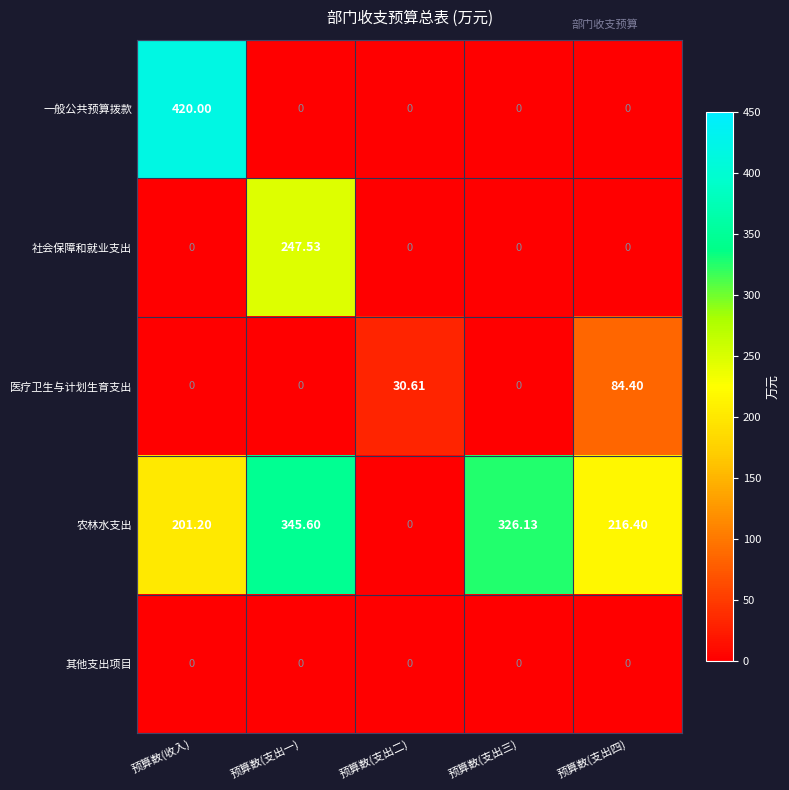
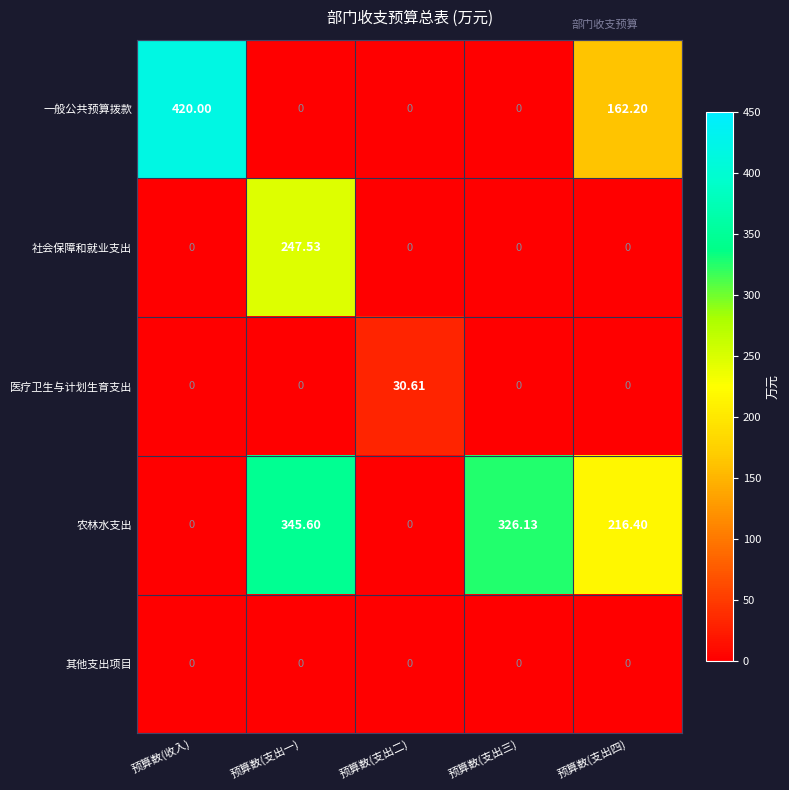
一般公共预算拨款, 预算数(支出四): 0 -> 162.20
医疗卫生与计划生育支出, 预算数(支出四): 84.40 -> 0
农林水支出, 预算数(收入): 201.20 -> 0
